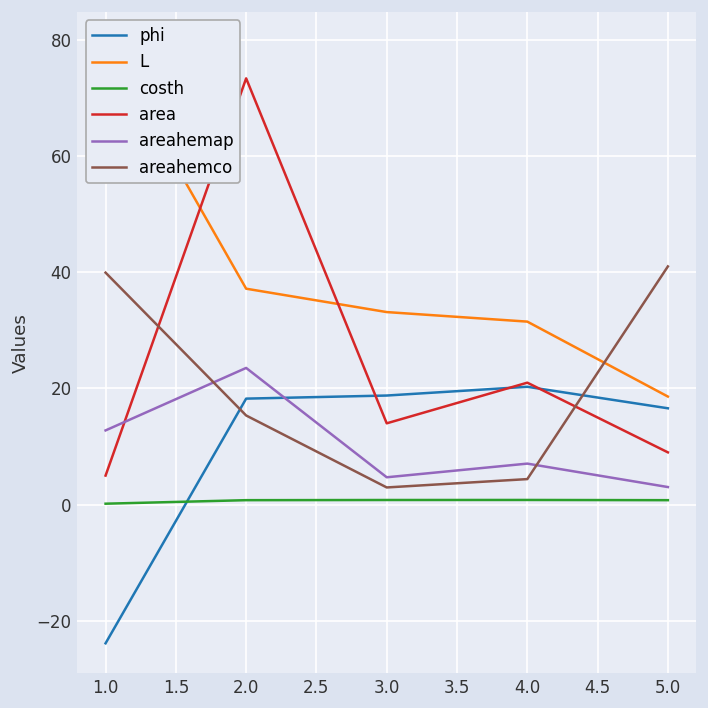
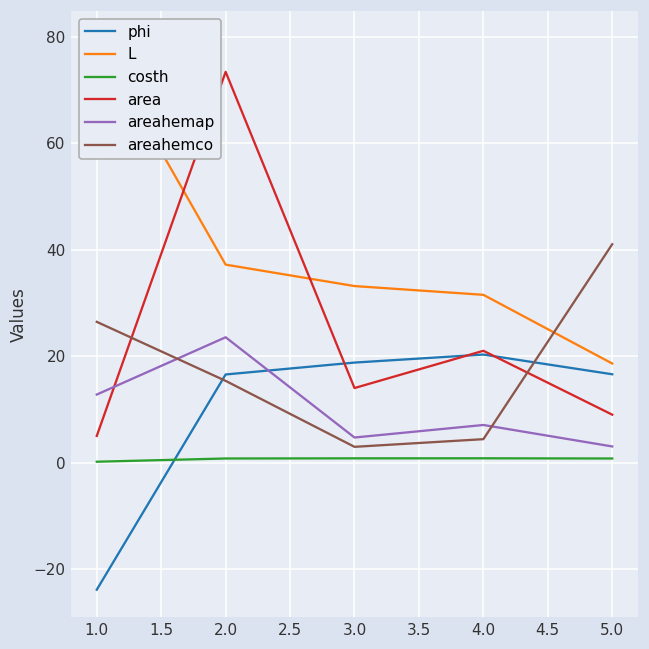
areahemco, 1.0: 40 -> 26
phi, 2.0: 18 -> 17
